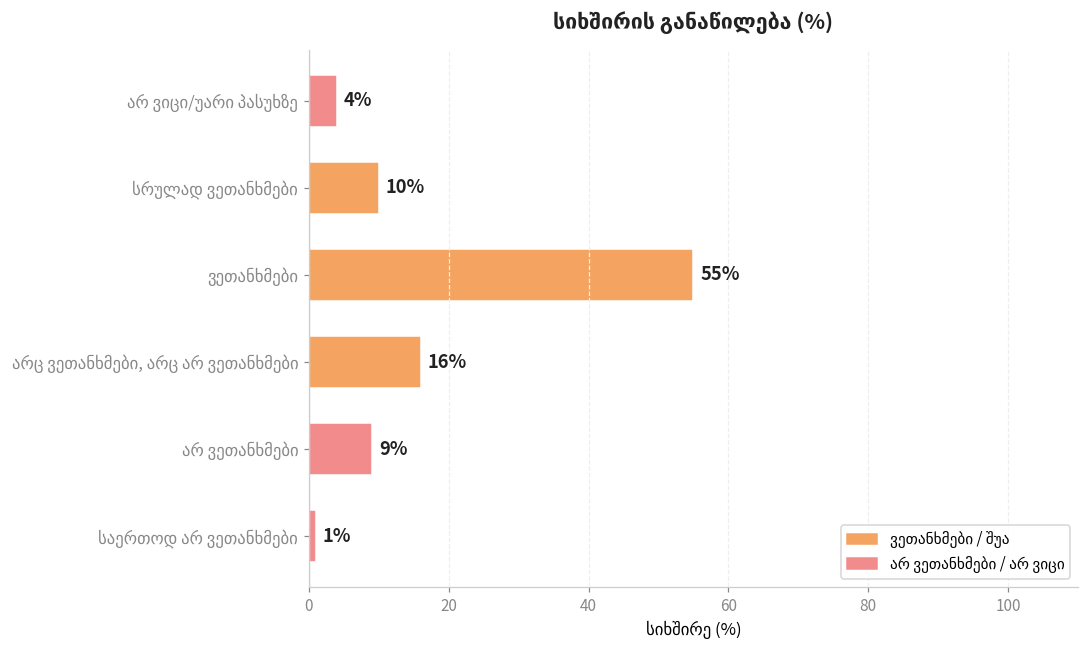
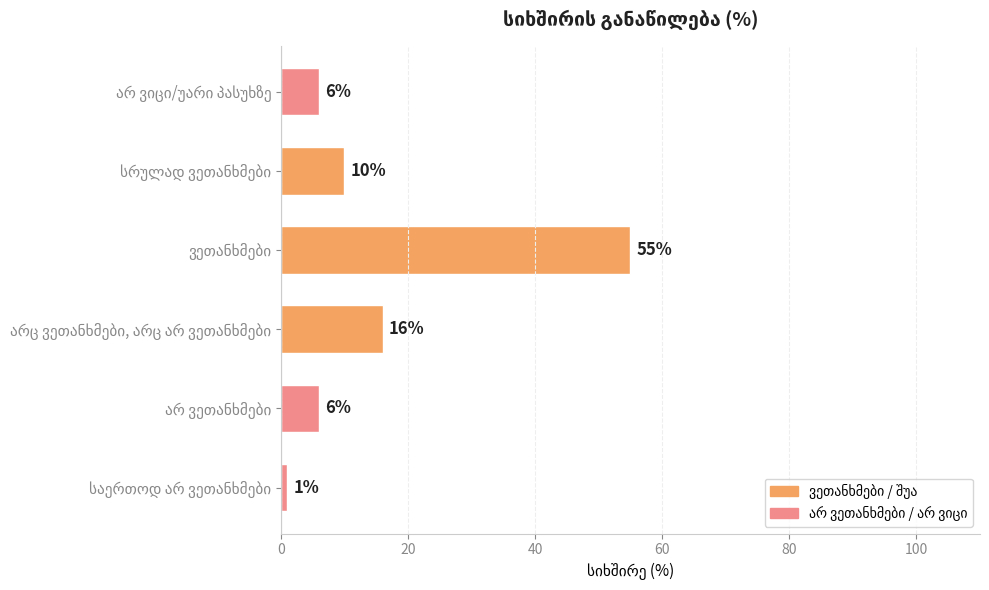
არ ვიცი/უარი პასუხზე: 4% -> 6%
არ ვეთანხმები: 9% -> 6%
